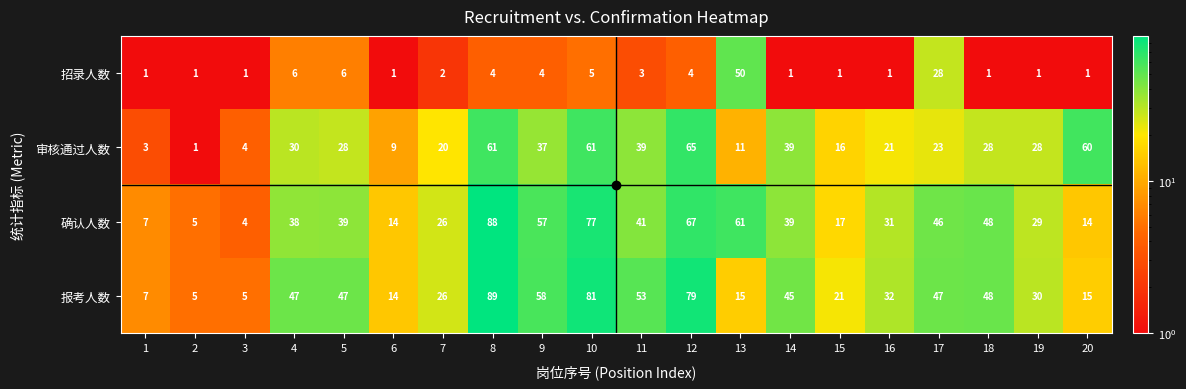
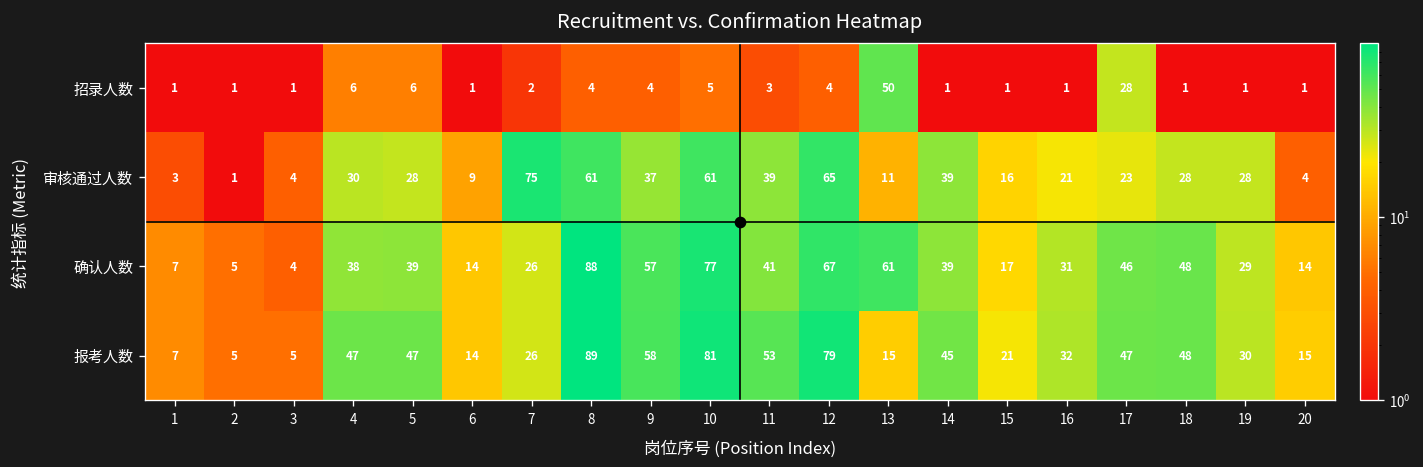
审核通过人数, 7: 20 -> 75
审核通过人数, 20: 60 -> 4
